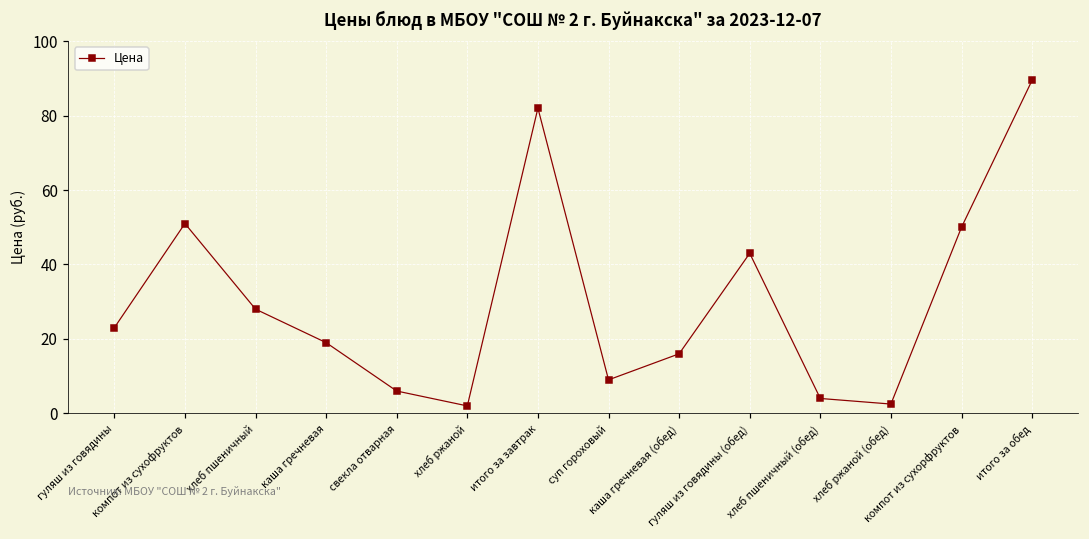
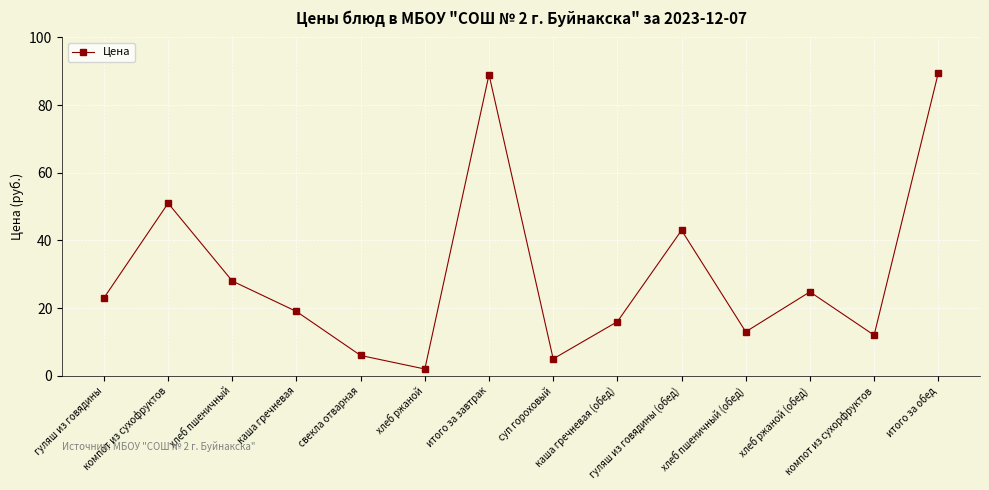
итого за завтрак: 82 -> 89
суп гороховый: 9 -> 5
хлеб пшеничный (обед): 4 -> 13
хлеб ржаной (обед): 3 -> 25
компот из сухорфруктов: 50 -> 12
